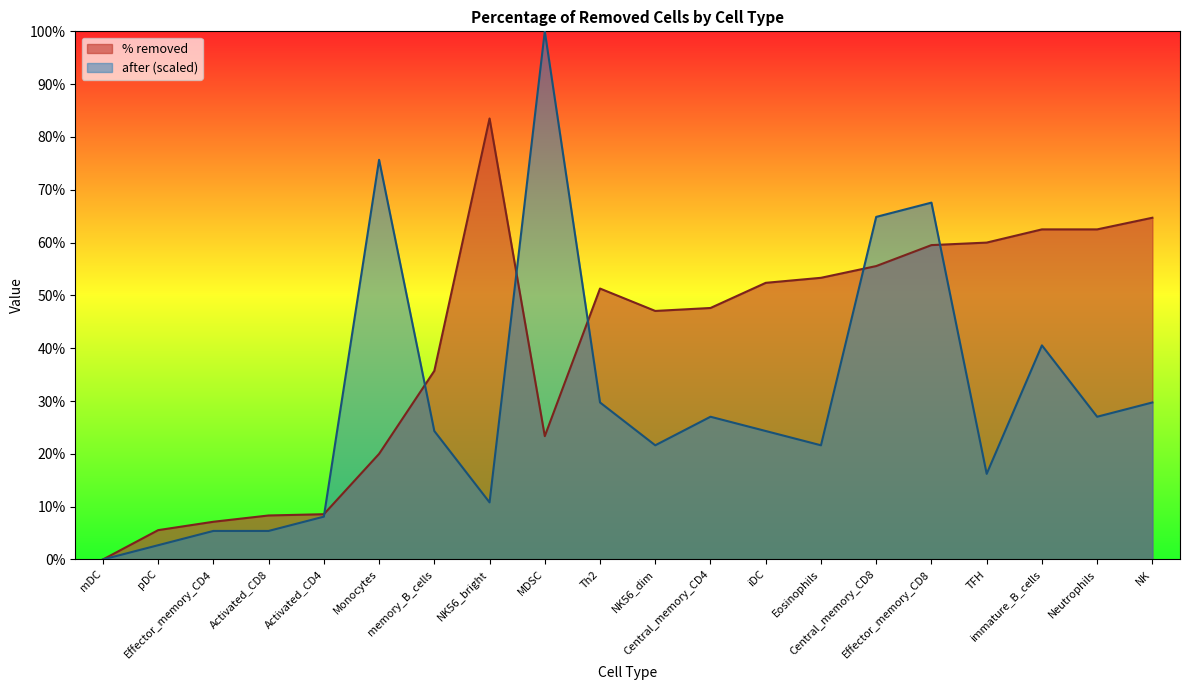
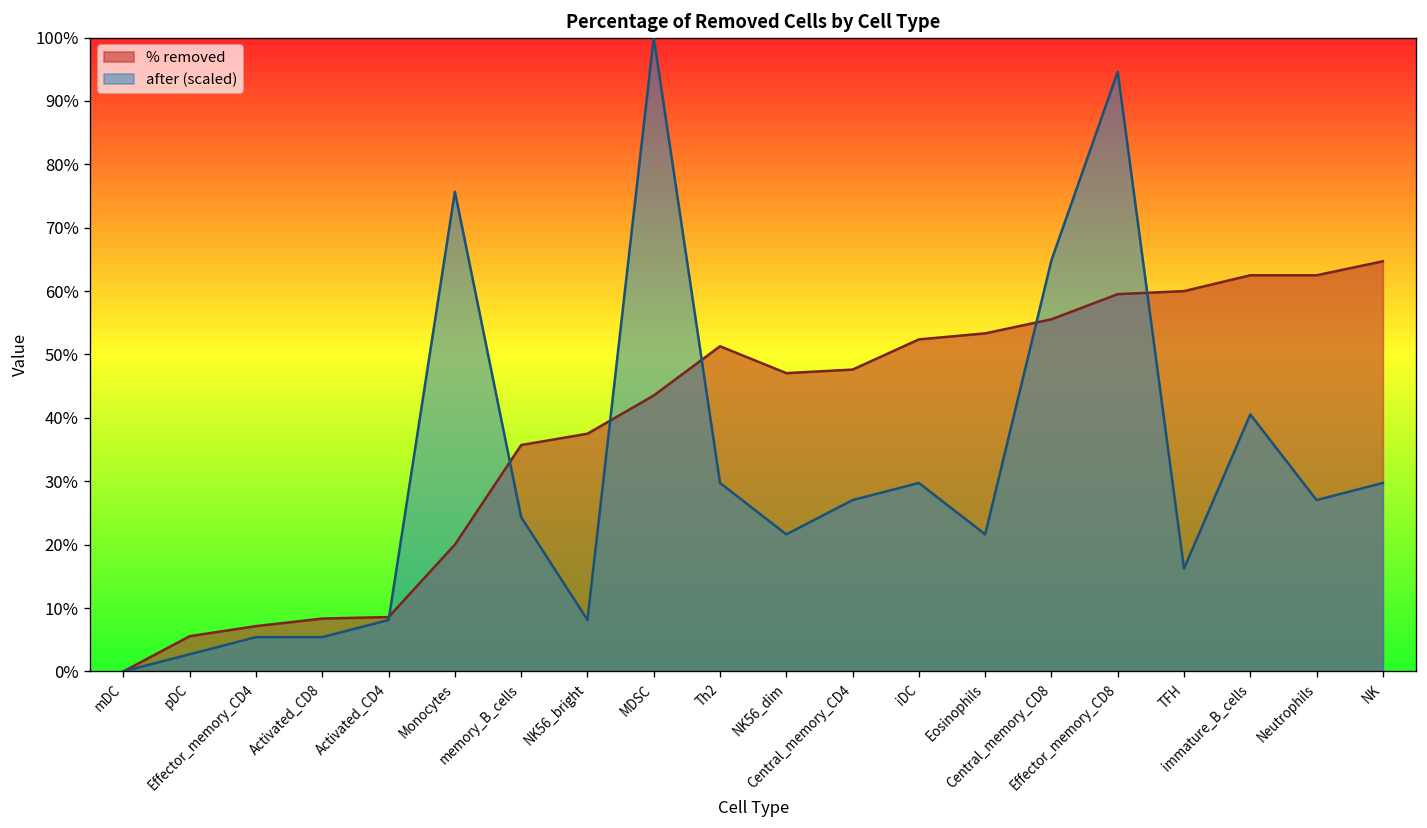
% removed, NK56_bright: 84% -> 38%
after (scaled), NK56_bright: 11% -> 8%
% removed, MDSC: 23% -> 44%
after (scaled), iDC: 24% -> 30%
after (scaled), Effector_memory_CD8: 68% -> 95%
